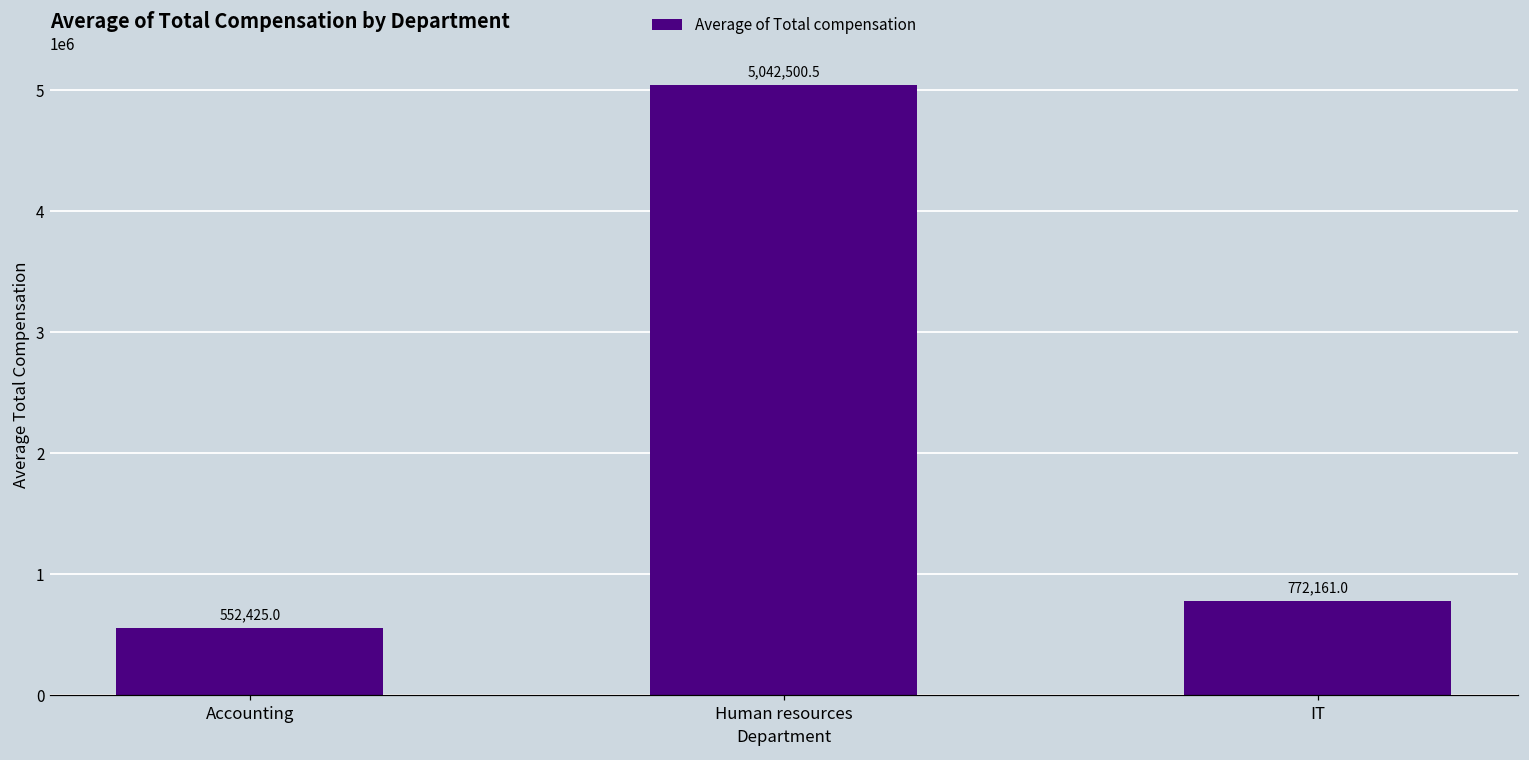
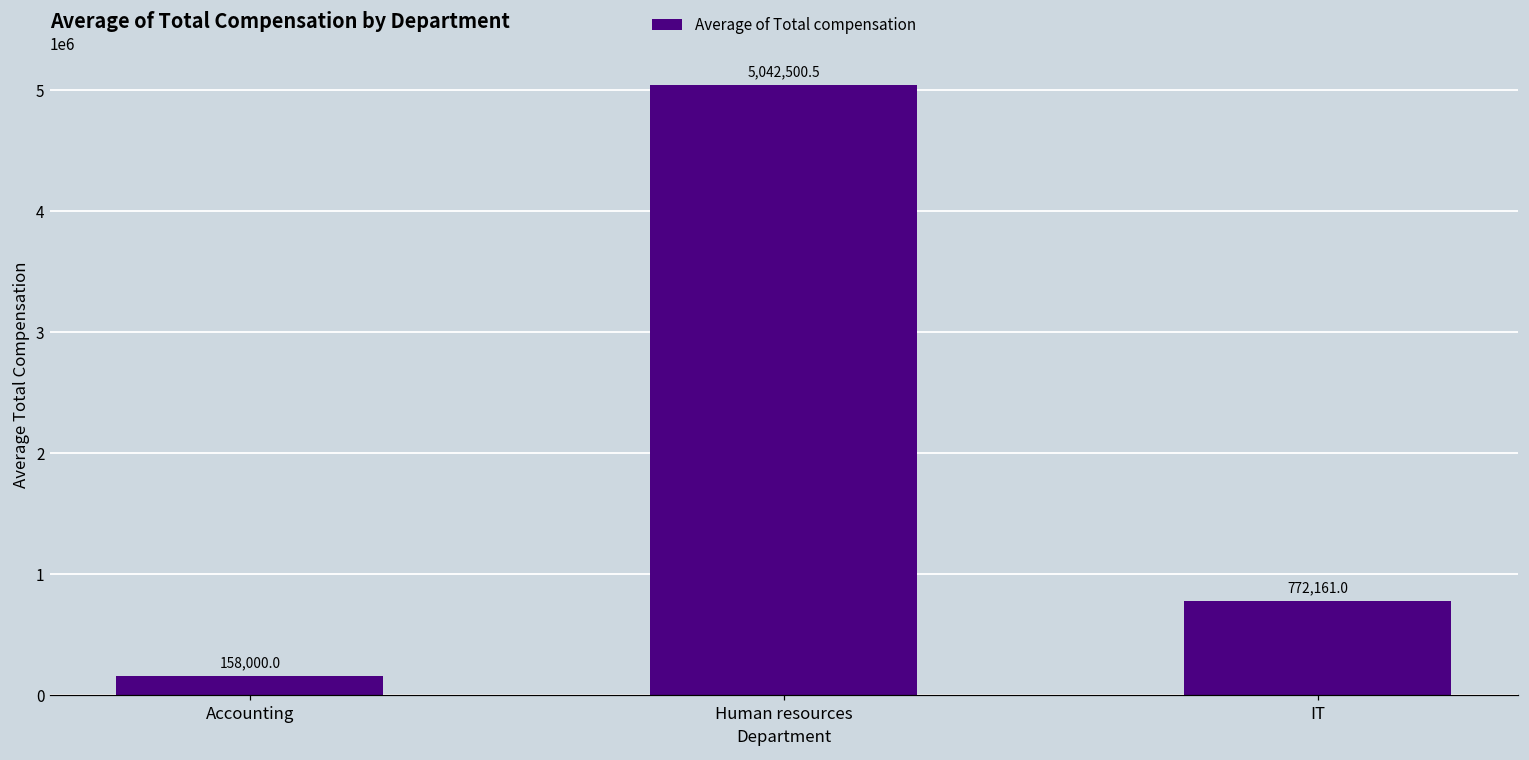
Accounting: 552,425.0 -> 158,000.0
